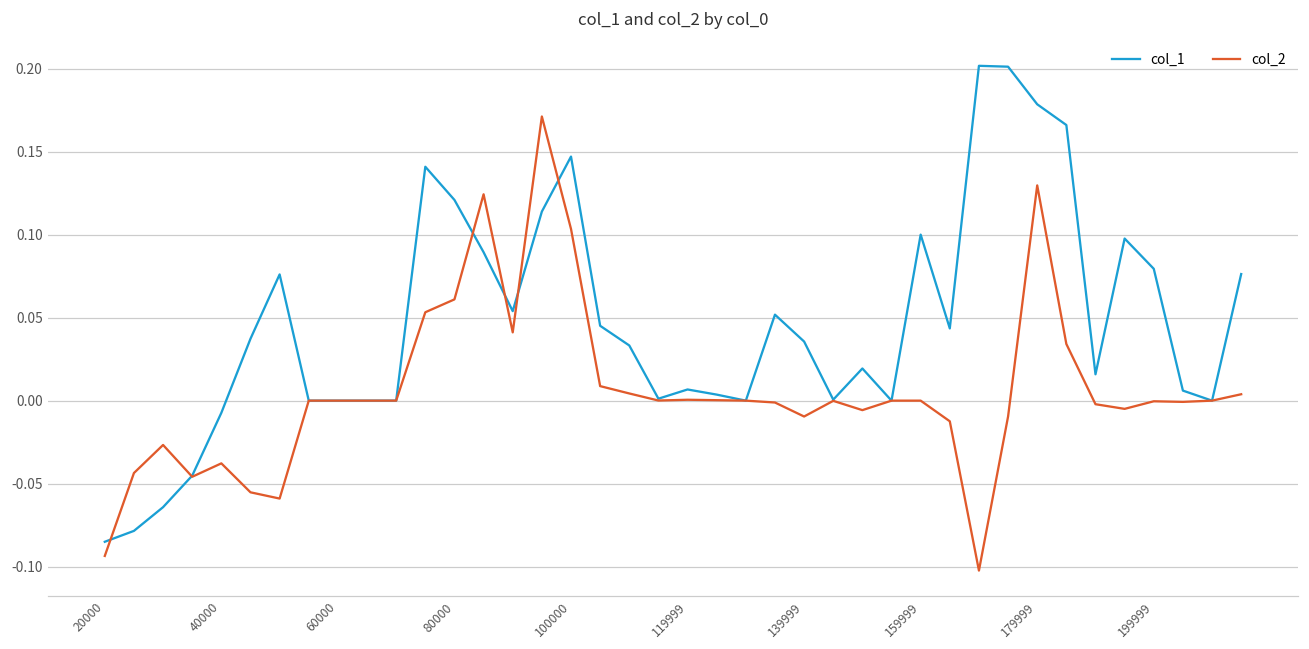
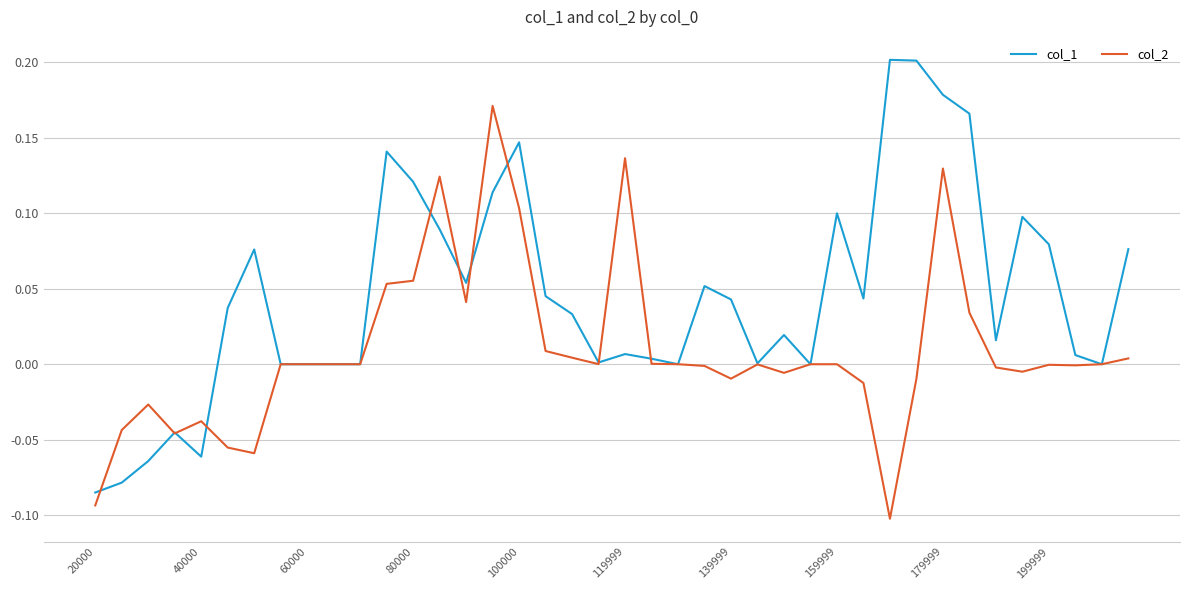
col_1, 40000: -0.007 -> -0.061
col_2, 80000: 0.061 -> 0.055
col_2, 119999: 0.001 -> 0.136
col_1, 139999: 0.036 -> 0.043
